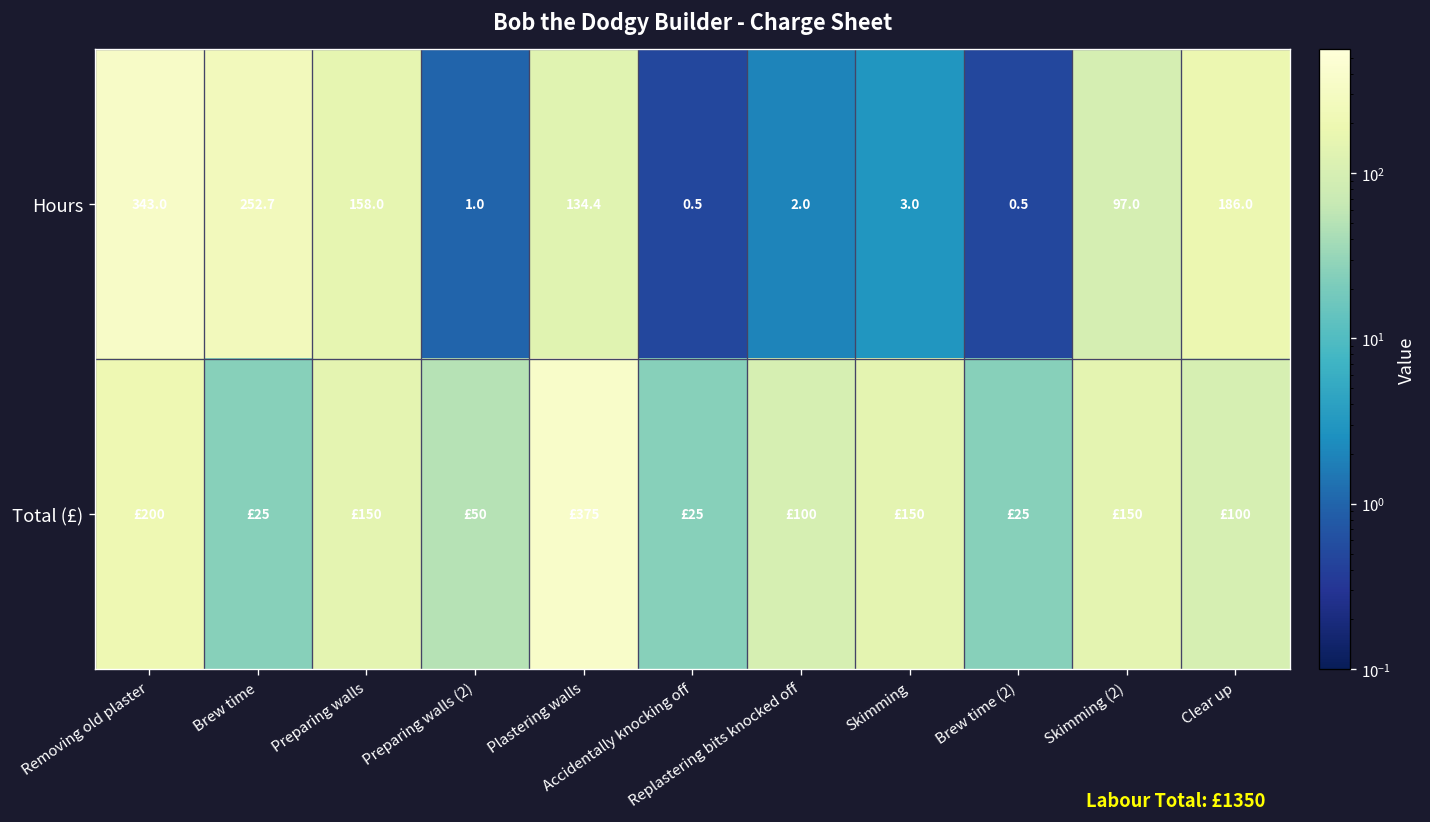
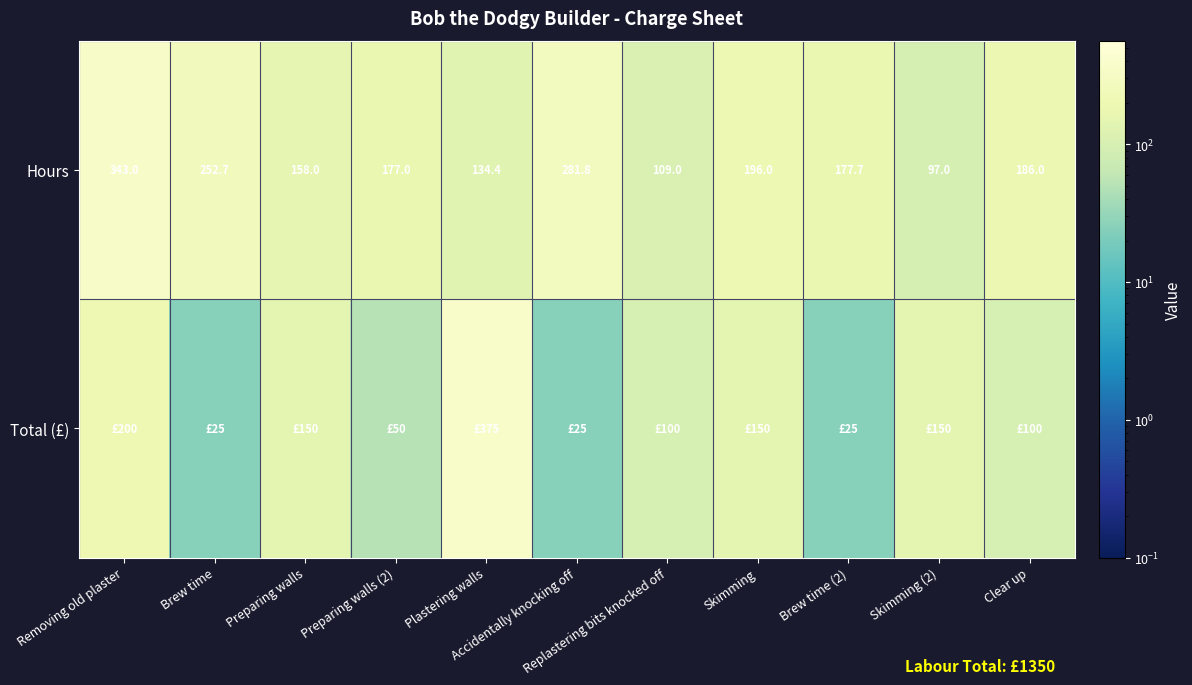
Hours, Preparing walls (2): 1.0 -> 177.0
Hours, Accidentally knocking off: 0.5 -> 281.8
Hours, Replastering bits knocked off: 2.0 -> 109.0
Hours, Skimming: 3.0 -> 196.0
Hours, Brew time (2): 0.5 -> 177.7
